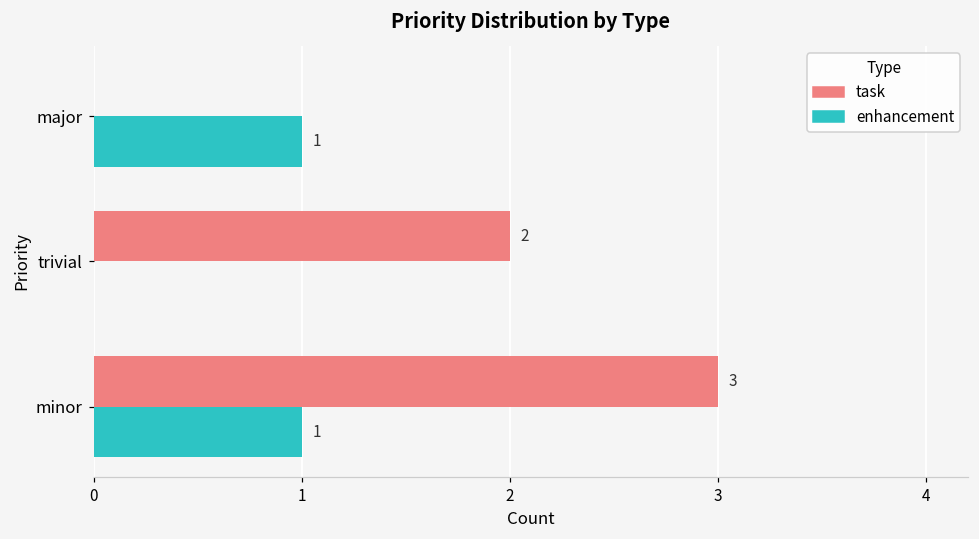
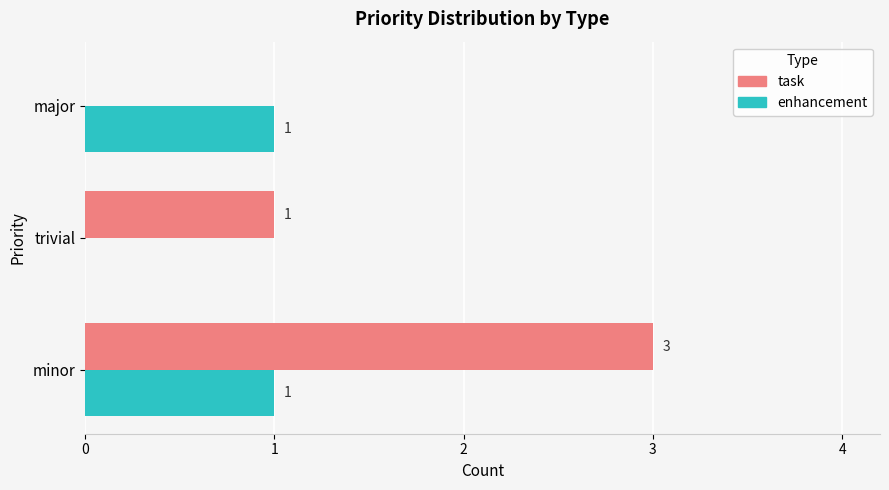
task, trivial: 2 -> 1
